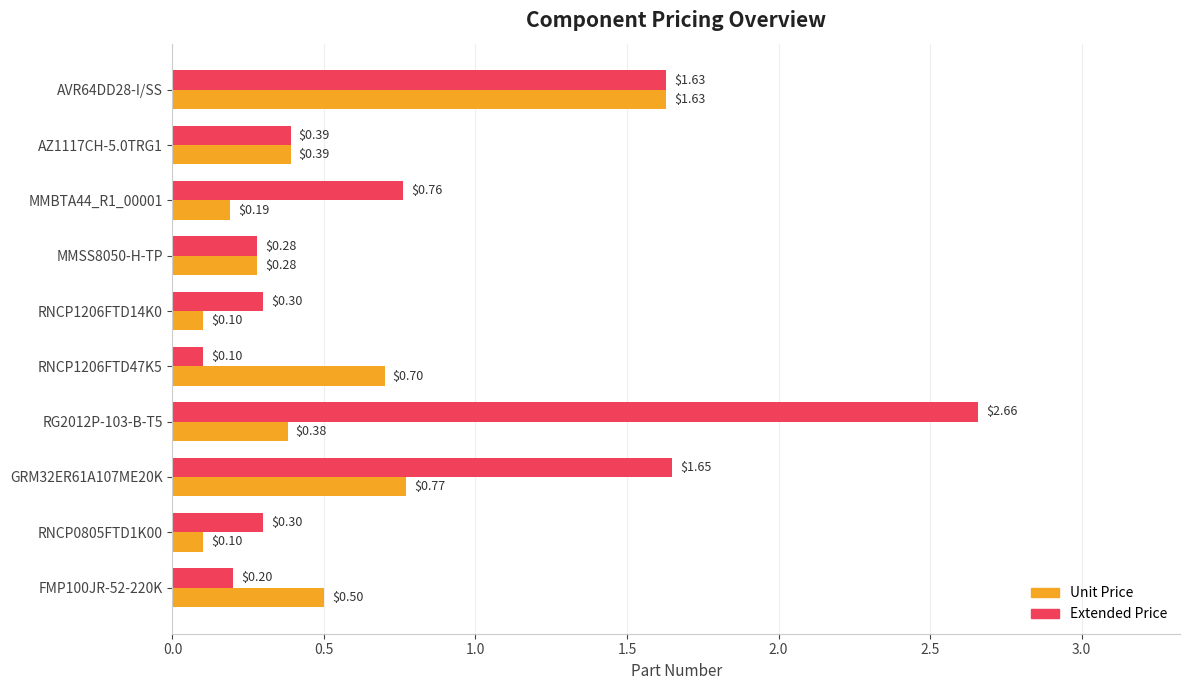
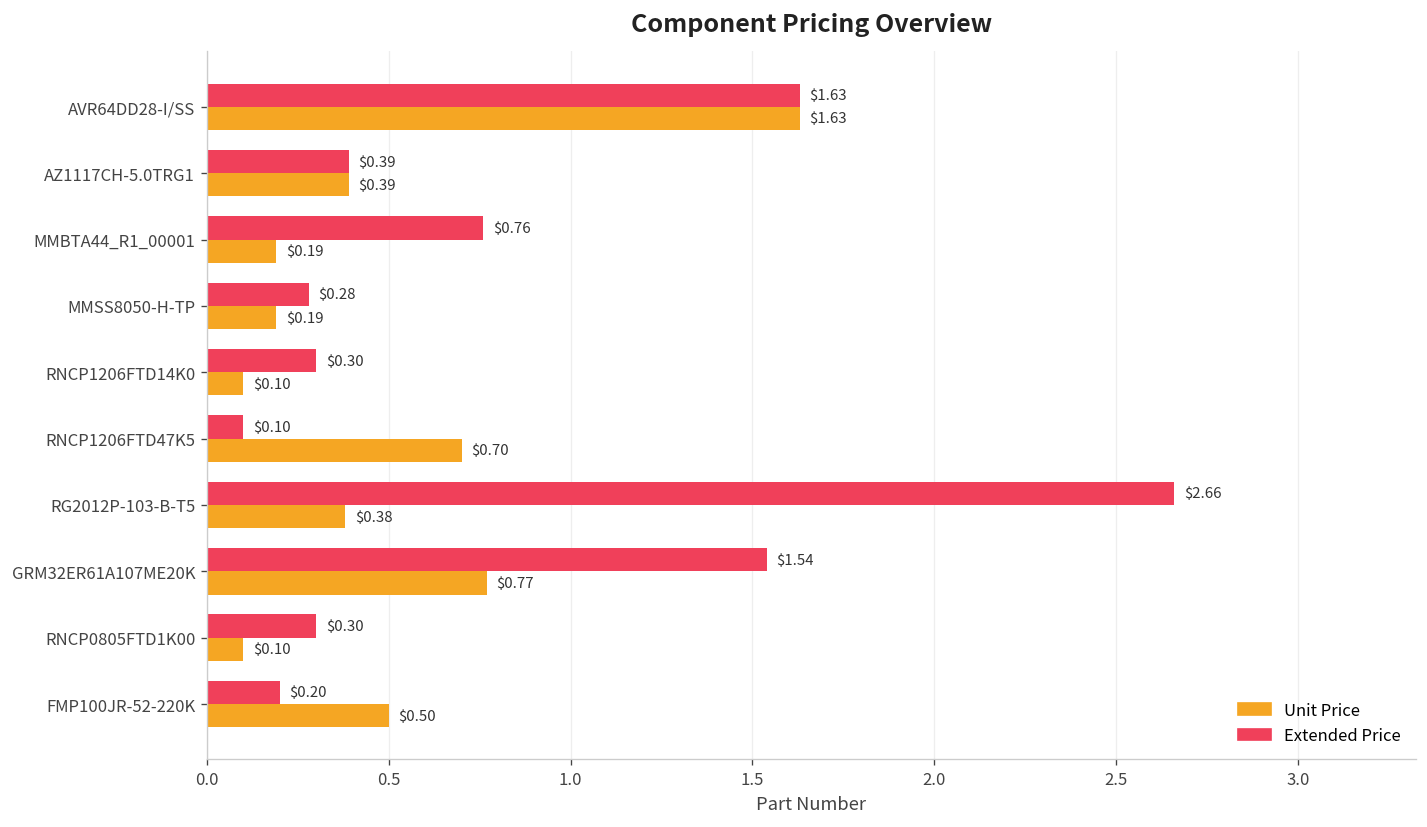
Unit Price, MMSS8050-H-TP: $0.28 -> $0.19
Extended Price, GRM32ER61A107ME20K: $1.65 -> $1.54
